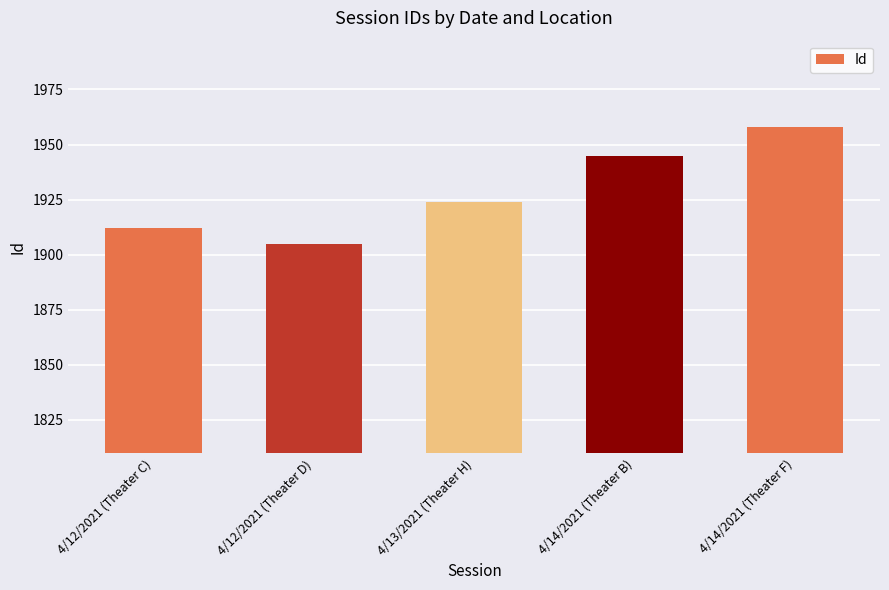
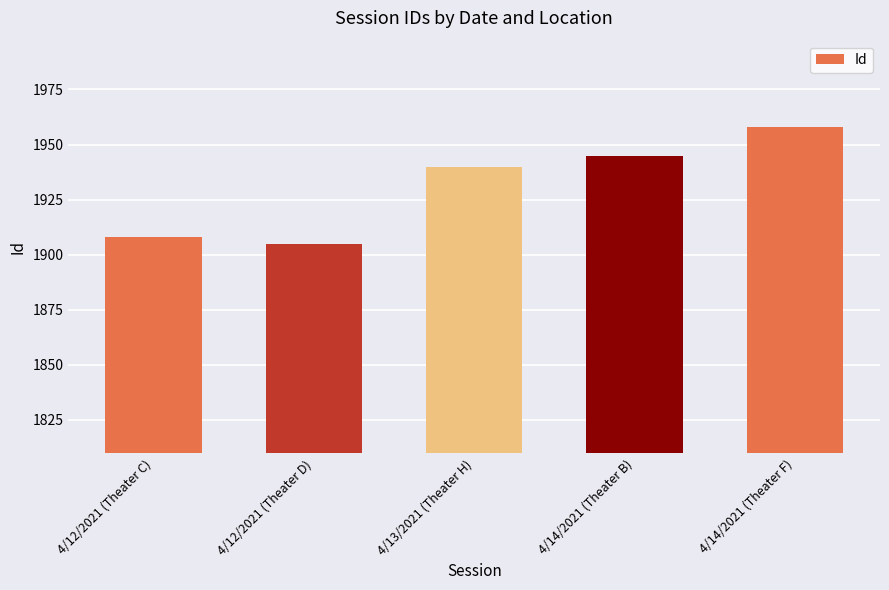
4/12/2021 (Theater C): 1912 -> 1908
4/13/2021 (Theater H): 1924 -> 1940
